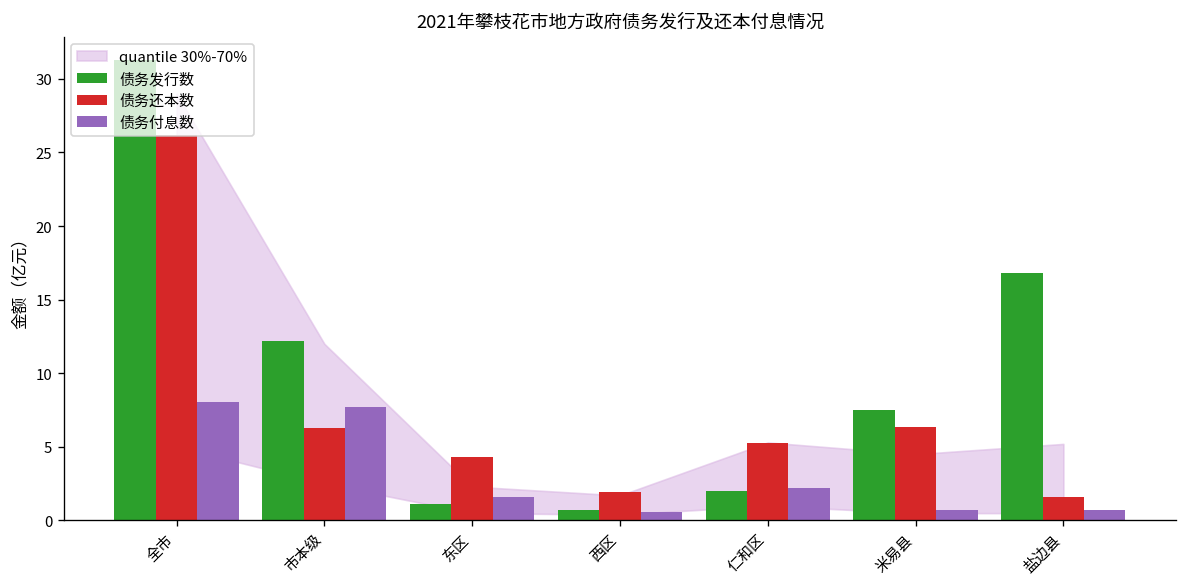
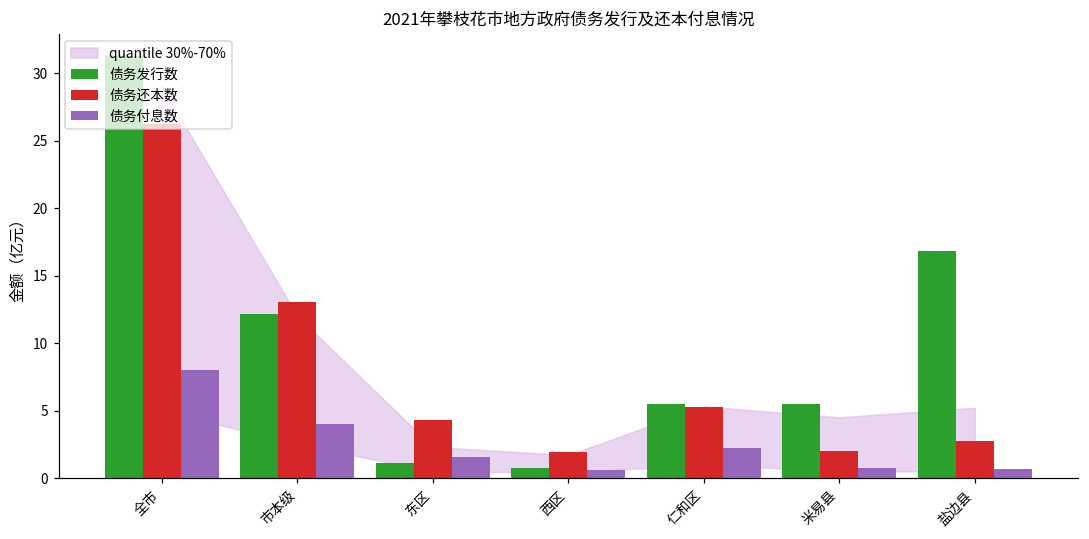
债务还本数, 市本级: 6.3 -> 13.0
债务付息数, 市本级: 7.7 -> 4.0
债务发行数, 仁和区: 2.0 -> 5.5
债务发行数, 米易县: 7.5 -> 5.5
债务还本数, 米易县: 6.4 -> 2.0
债务还本数, 盐边县: 1.6 -> 2.8
